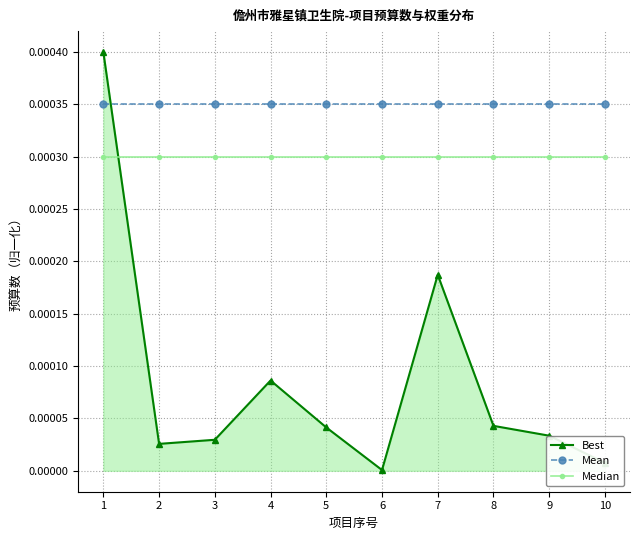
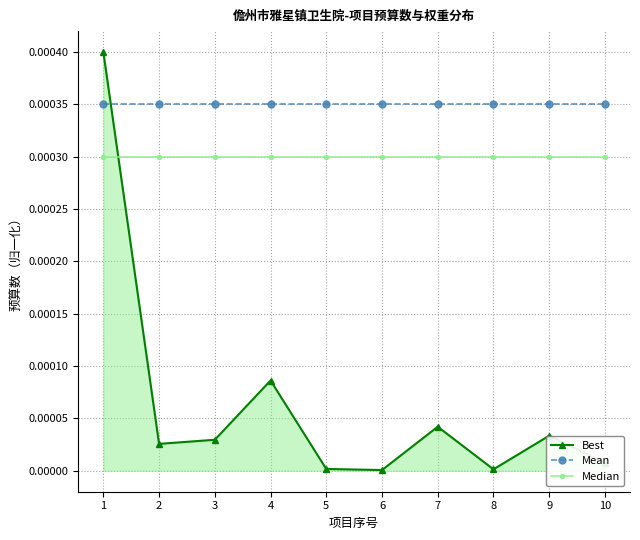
Best, 5: 0.000041 -> 0.000002
Best, 7: 0.000187 -> 0.000042
Best, 8: 0.000043 -> 0.000001
